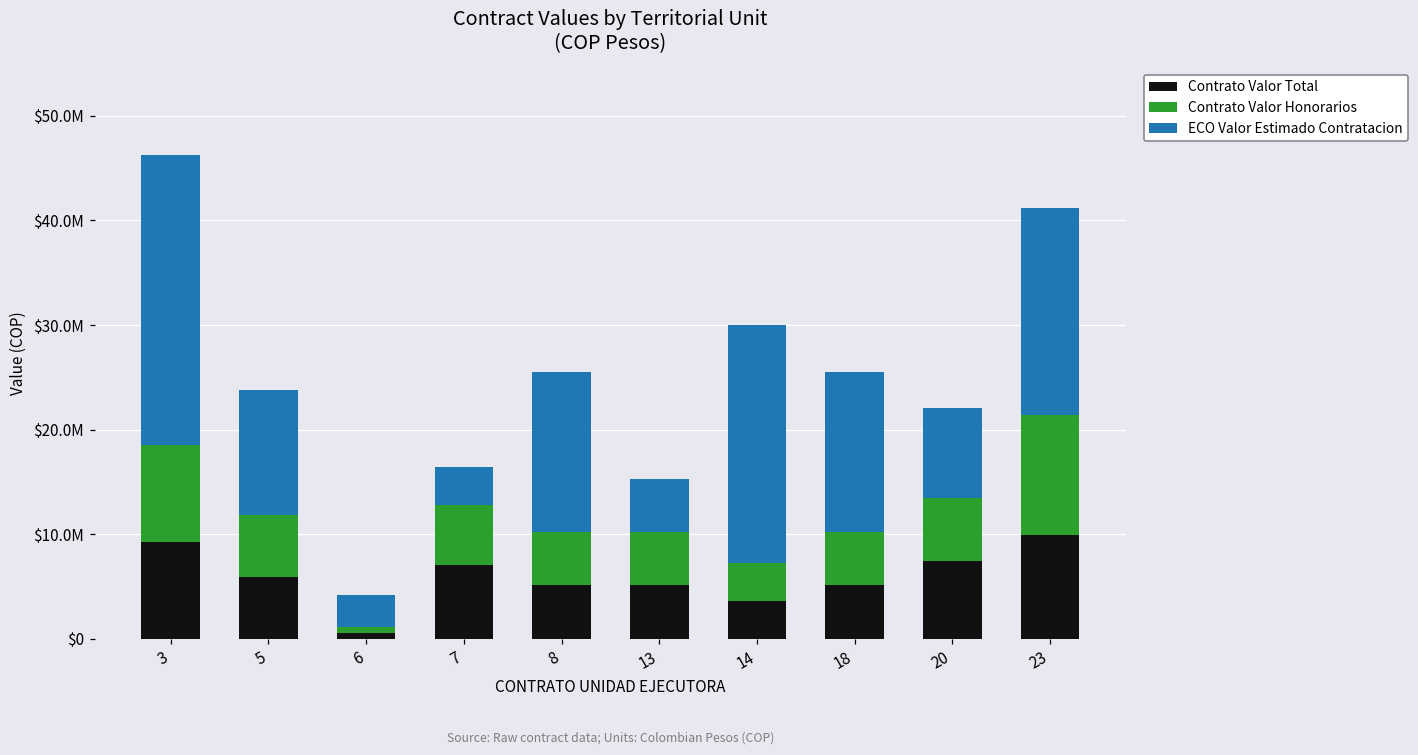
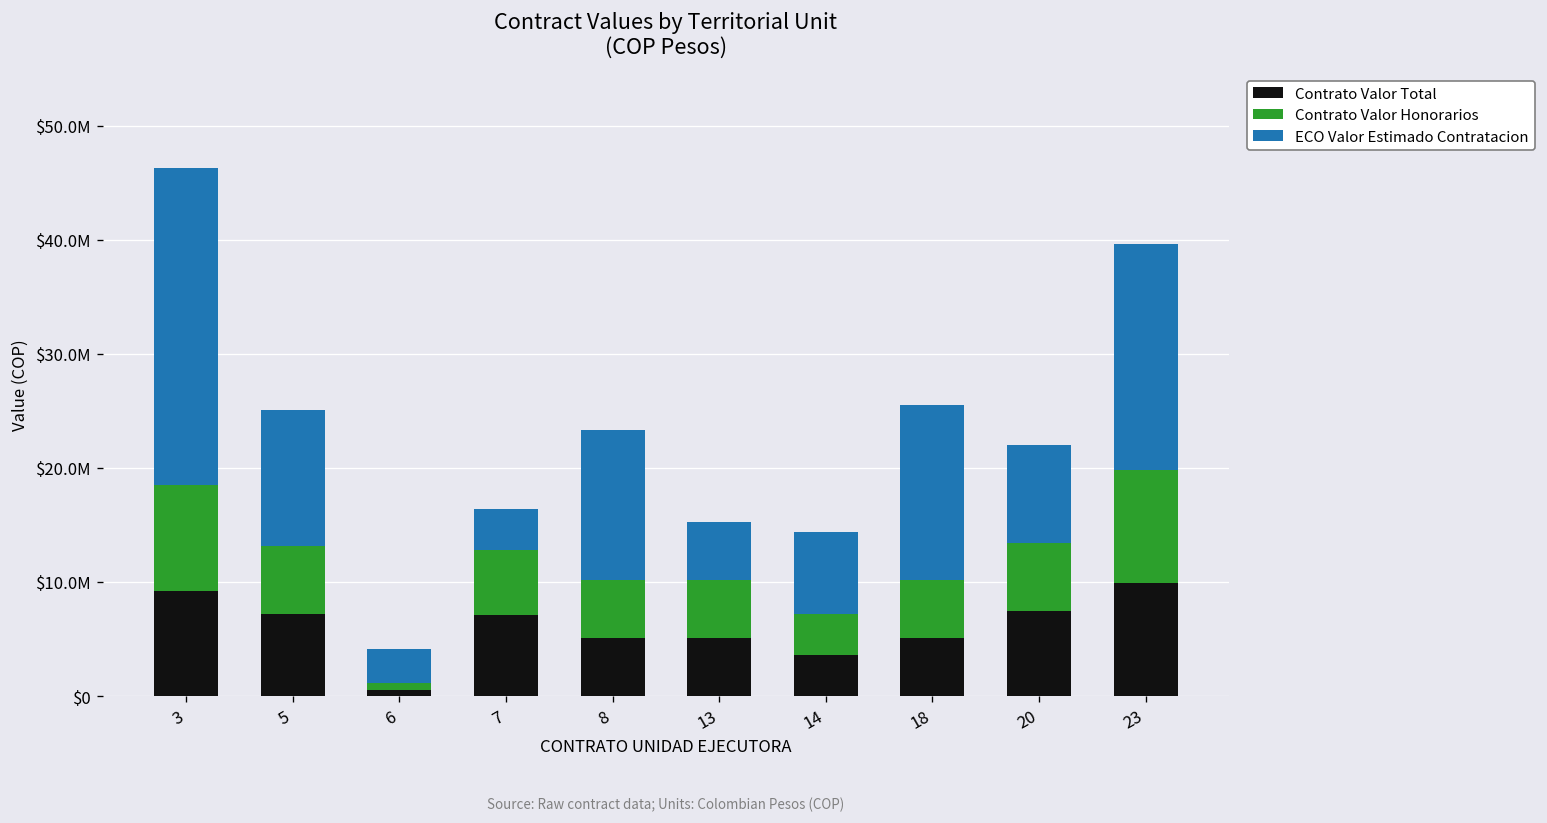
Contrato Valor Total, 5: $6000000 -> $7000000
ECO Valor Estimado Contratacion, 8: $15000000 -> $13000000
ECO Valor Estimado Contratacion, 14: $23000000 -> $7000000
Contrato Valor Honorarios, 23: $11000000 -> $10000000
